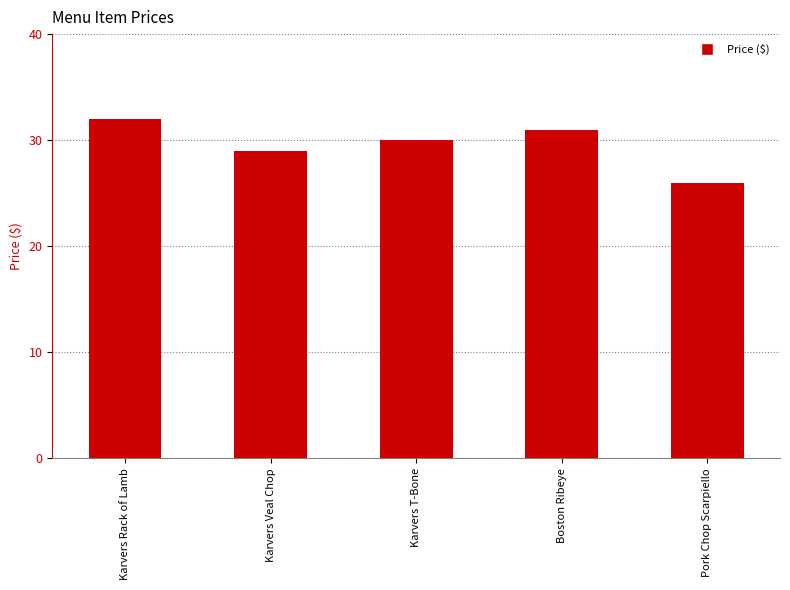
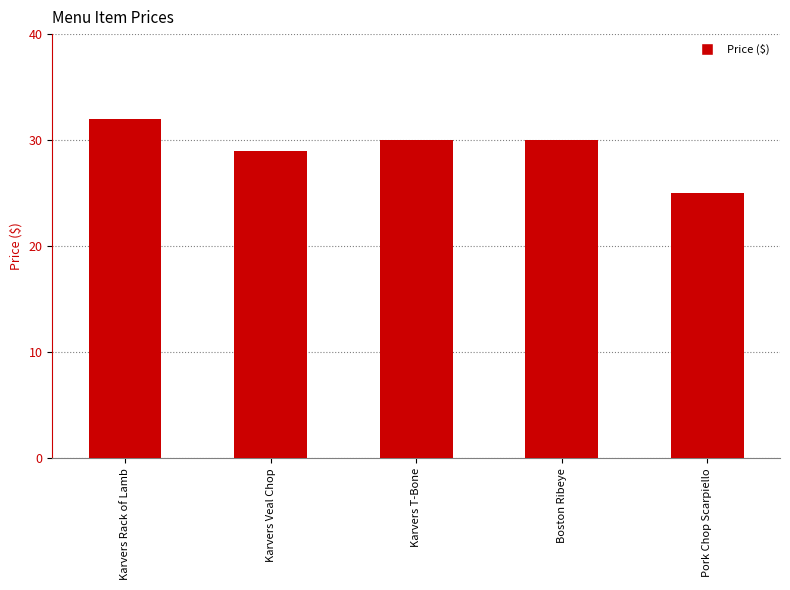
Boston Ribeye: 31 -> 30
Pork Chop Scarpiello: 26 -> 25
